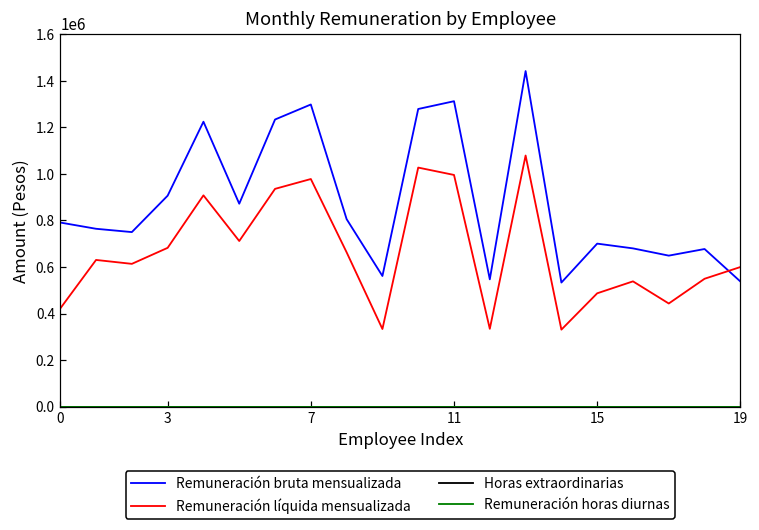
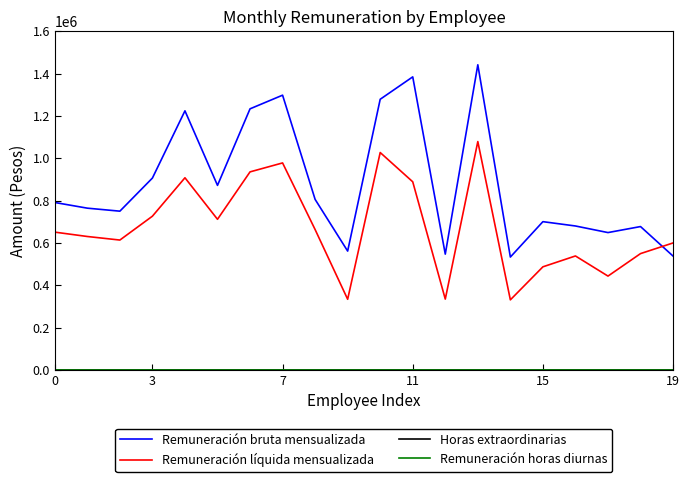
Remuneración líquida mensualizada, 0: 420000 -> 650000
Remuneración líquida mensualizada, 3: 680000 -> 730000
Remuneración bruta mensualizada, 11: 1310000 -> 1380000
Remuneración líquida mensualizada, 11: 1000000 -> 890000
